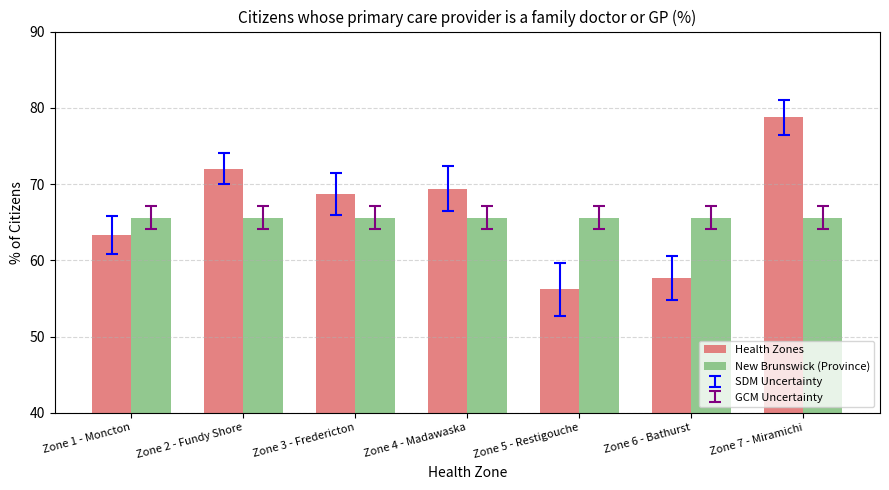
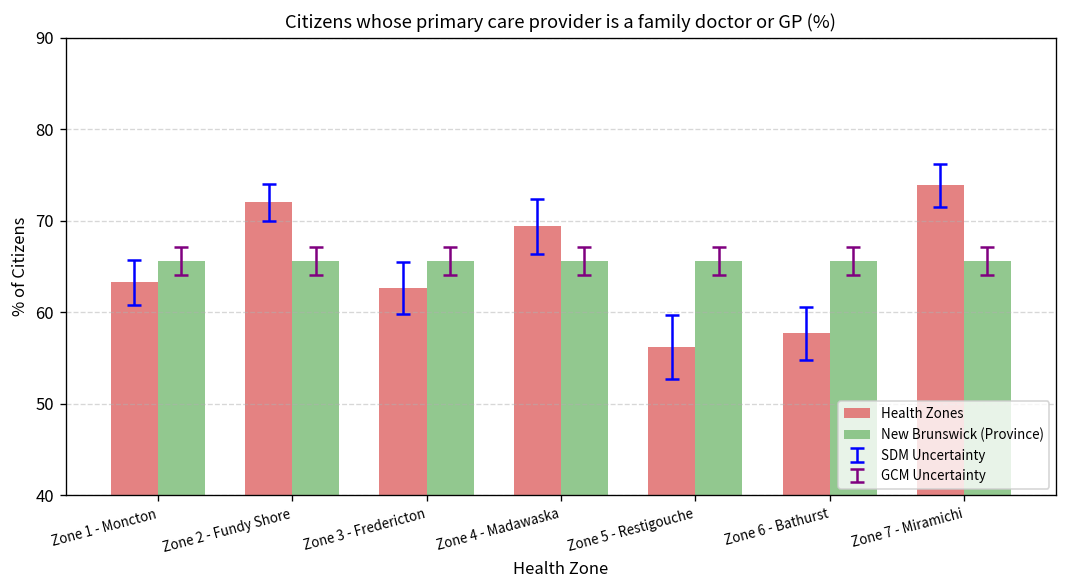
Health Zones, Zone 3 - Fredericton: 69 -> 63
Health Zones, Zone 7 - Miramichi: 79 -> 74
